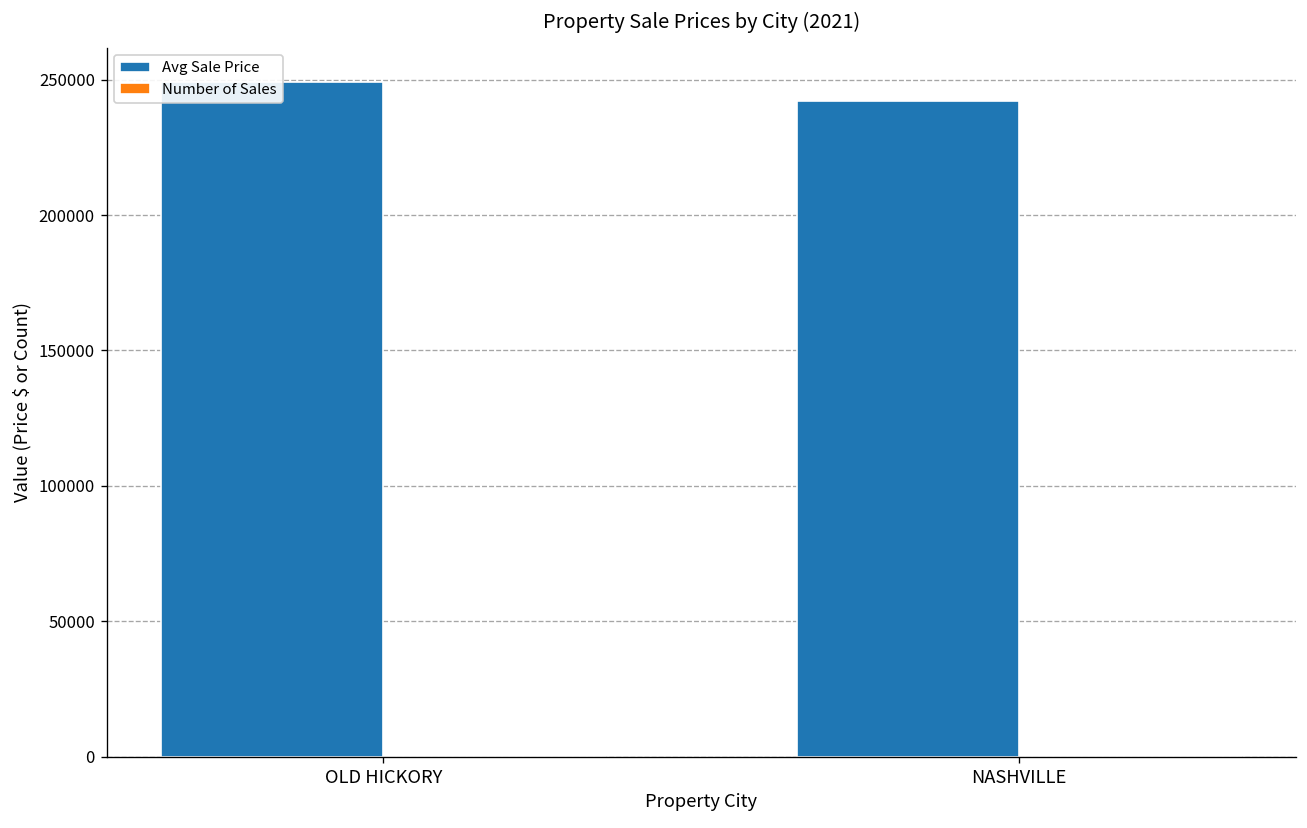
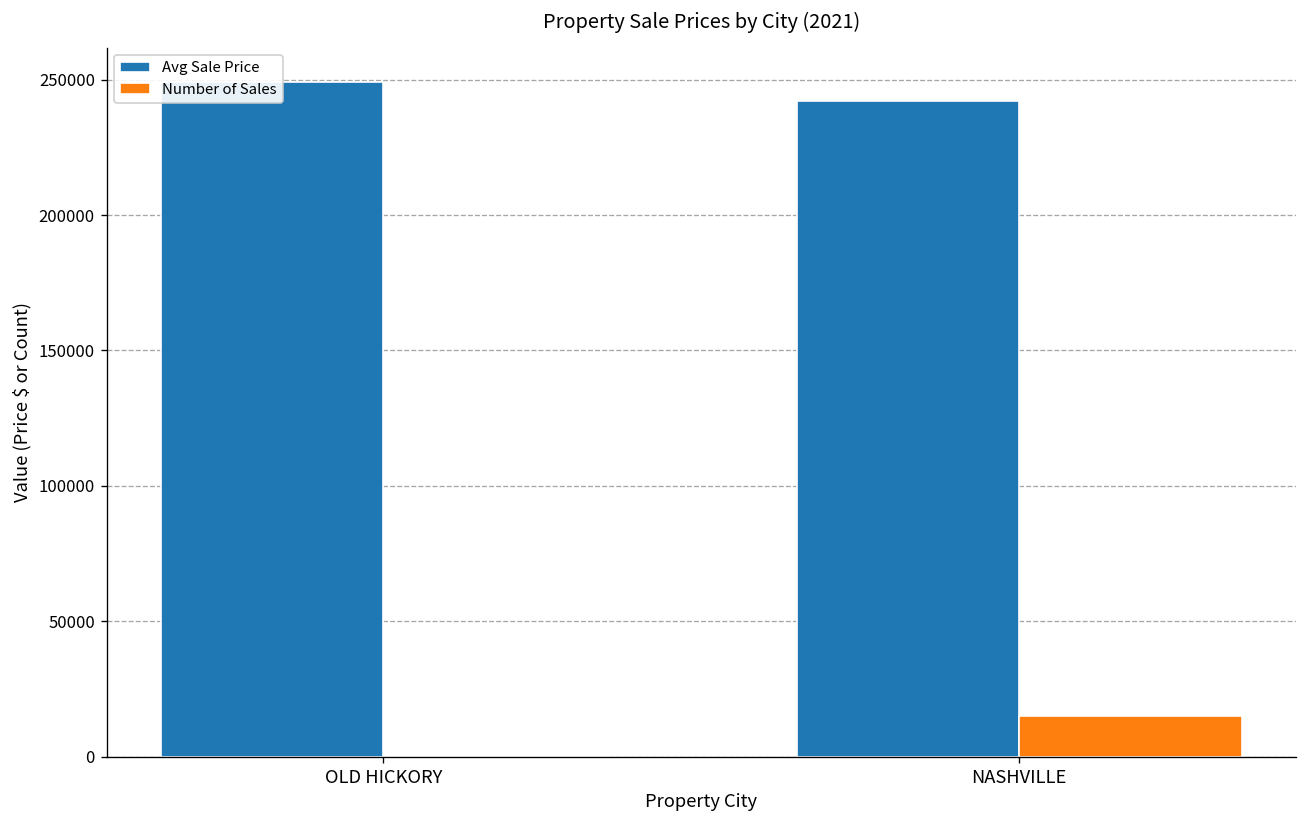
Number of Sales, NASHVILLE: 0 -> 15000
